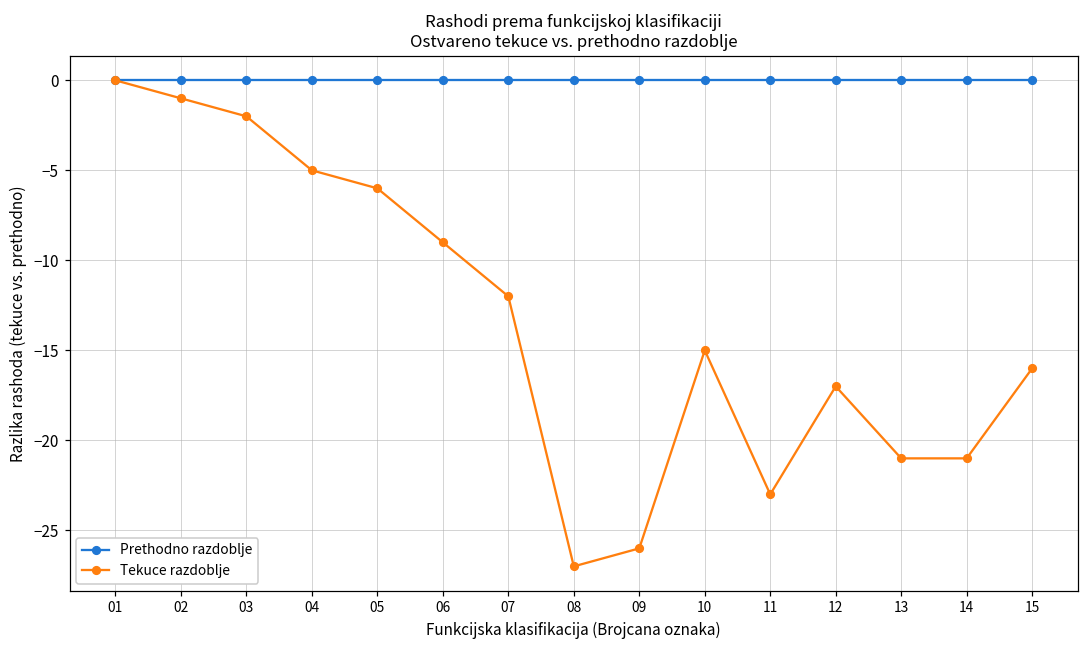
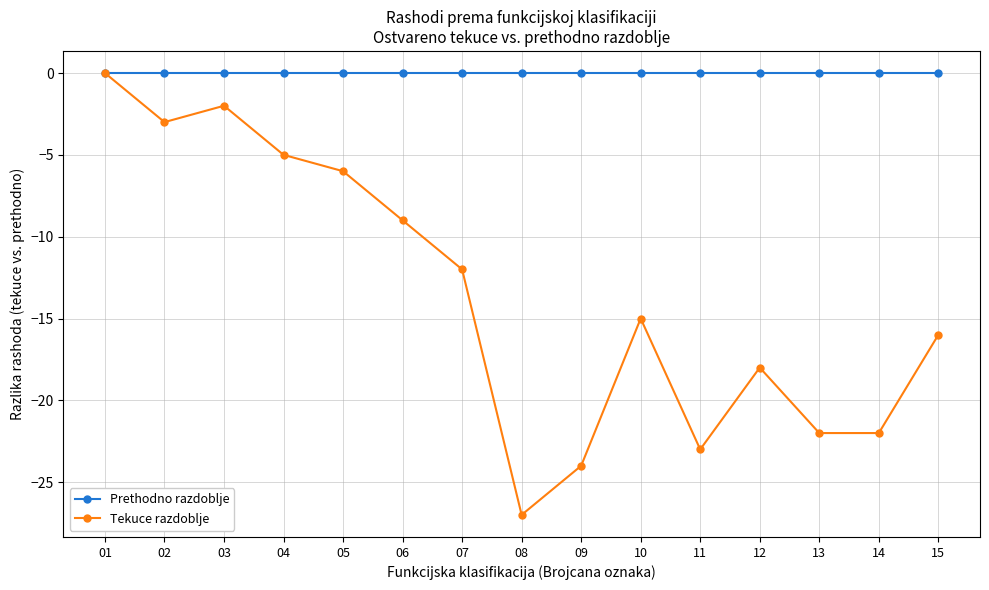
Tekuce razdoblje, 02: -1 -> -3
Tekuce razdoblje, 09: -26 -> -24
Tekuce razdoblje, 12: -17 -> -18
Tekuce razdoblje, 13: -21 -> -22
Tekuce razdoblje, 14: -21 -> -22
